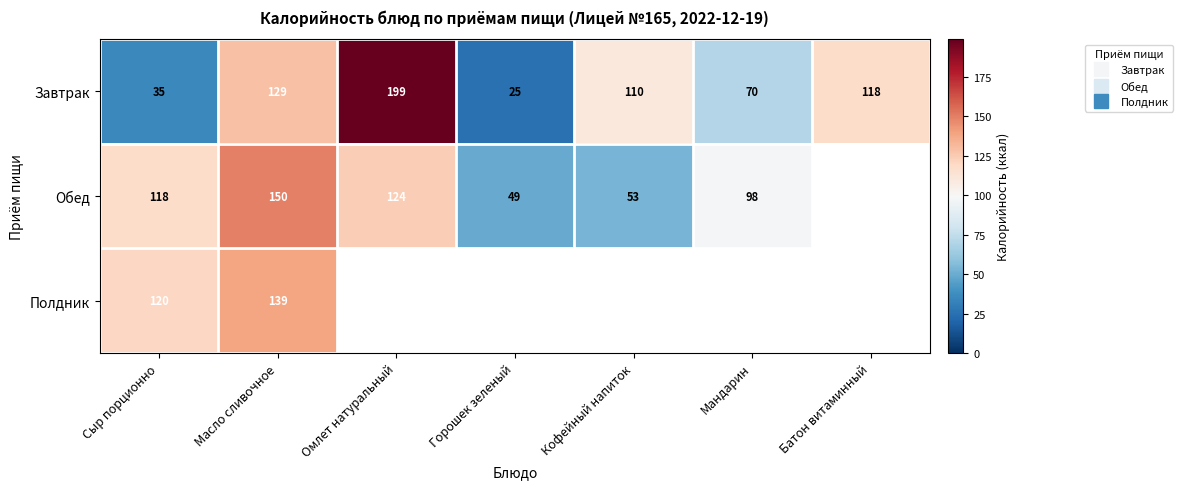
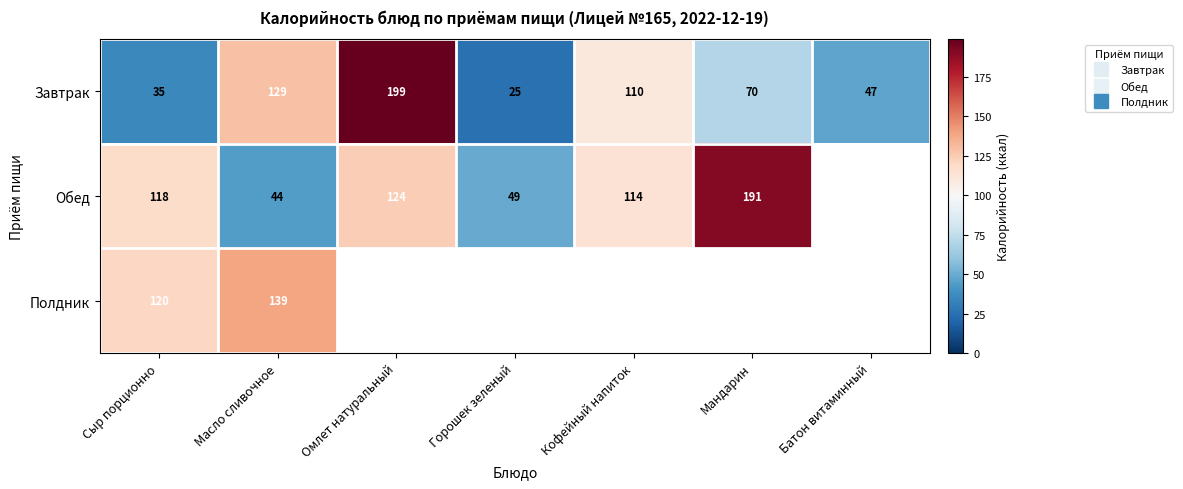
Завтрак, Батон витаминный: 118 -> 47
Обед, Масло сливочное: 150 -> 44
Обед, Кофейный напиток: 53 -> 114
Обед, Мандарин: 98 -> 191
